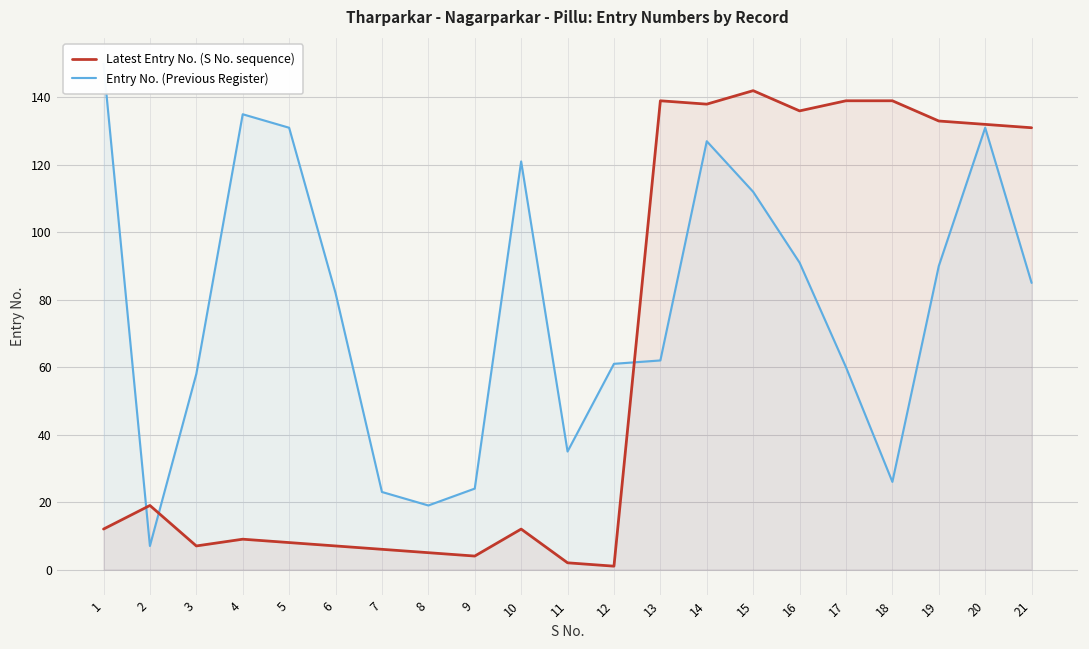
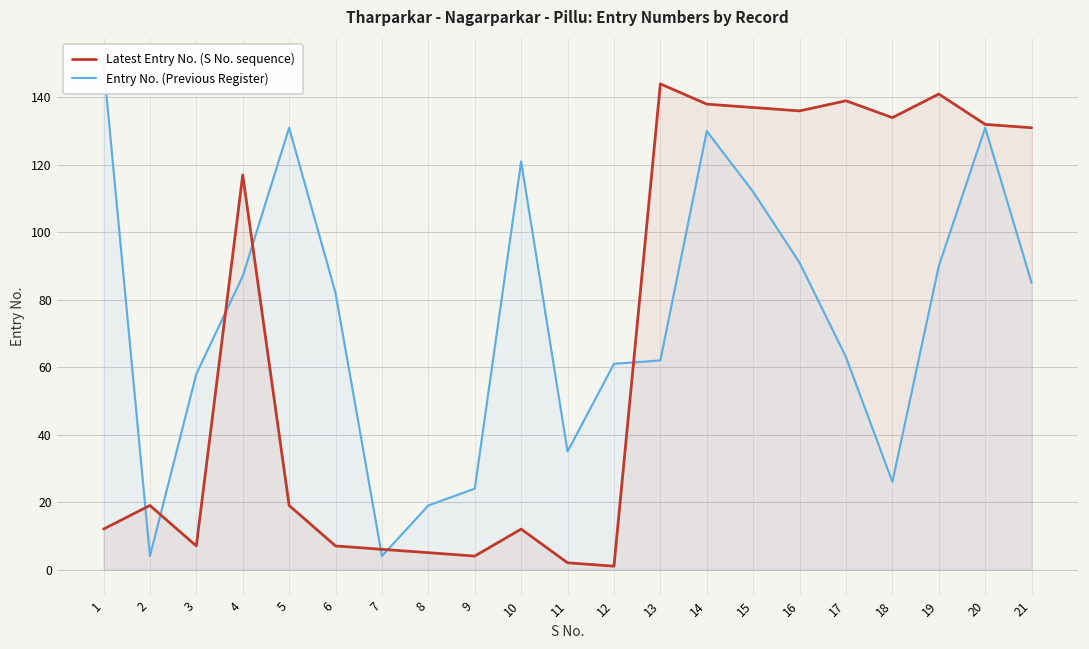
Entry No. (Previous Register), 2: 7 -> 4
Latest Entry No. (S No. sequence), 4: 9 -> 117
Entry No. (Previous Register), 4: 135 -> 87
Latest Entry No. (S No. sequence), 5: 8 -> 19
Entry No. (Previous Register), 7: 23 -> 4
Latest Entry No. (S No. sequence), 13: 139 -> 144
Entry No. (Previous Register), 14: 127 -> 130
Latest Entry No. (S No. sequence), 15: 142 -> 137
Entry No. (Previous Register), 17: 60 -> 63
Latest Entry No. (S No. sequence), 18: 139 -> 134
Latest Entry No. (S No. sequence), 19: 133 -> 141
